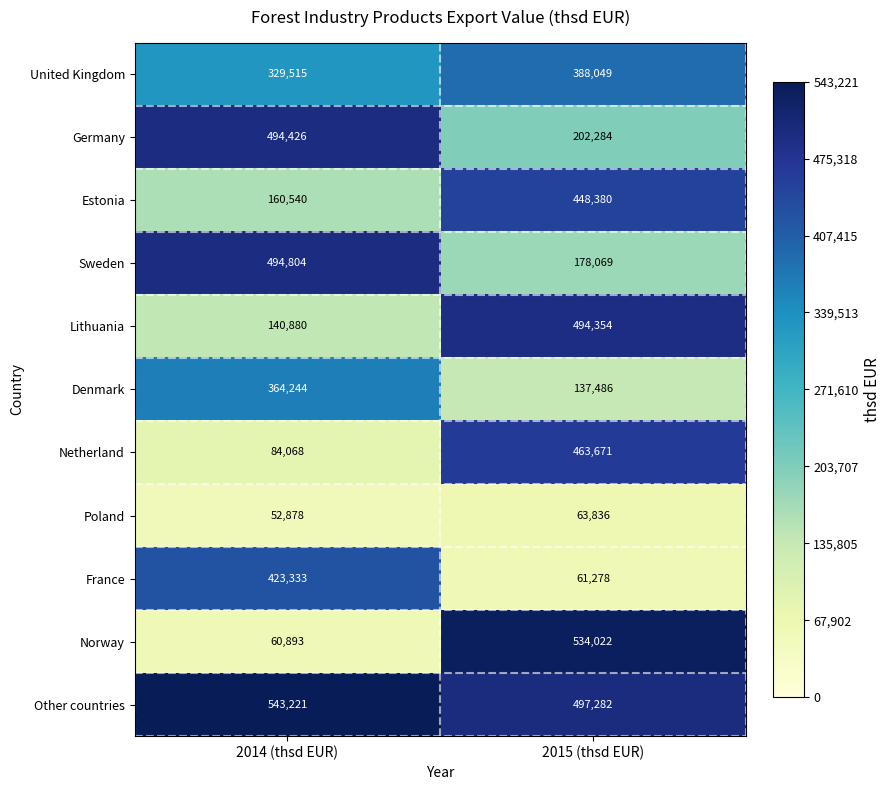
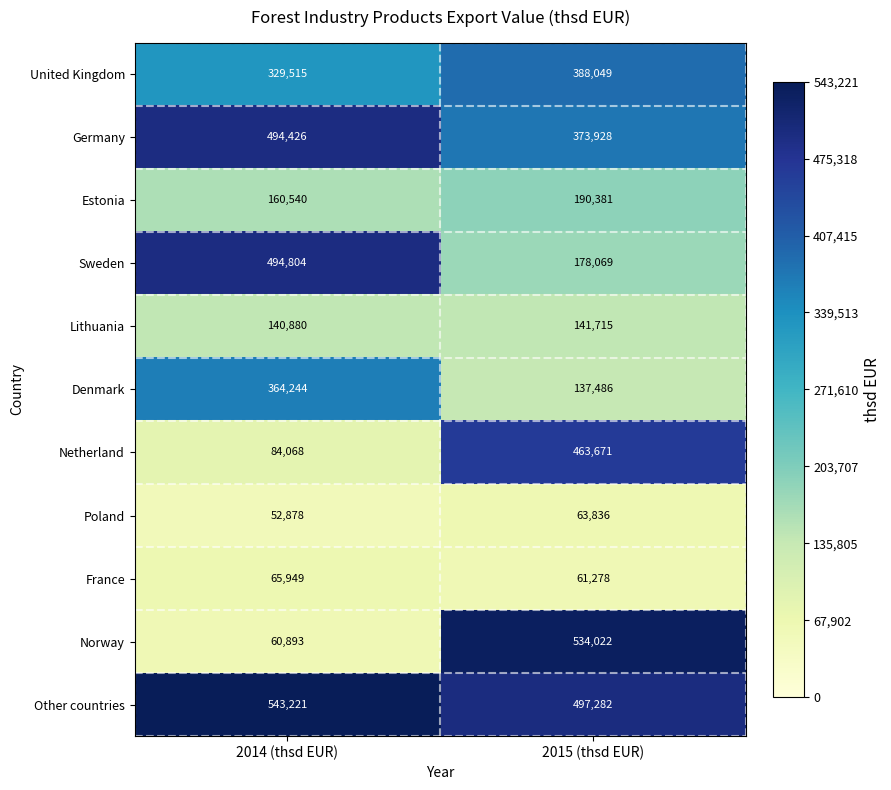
Germany, 2015 (thsd EUR): 202,284 -> 373,928
Estonia, 2015 (thsd EUR): 448,380 -> 190,381
Lithuania, 2015 (thsd EUR): 494,354 -> 141,715
France, 2014 (thsd EUR): 423,333 -> 65,949
